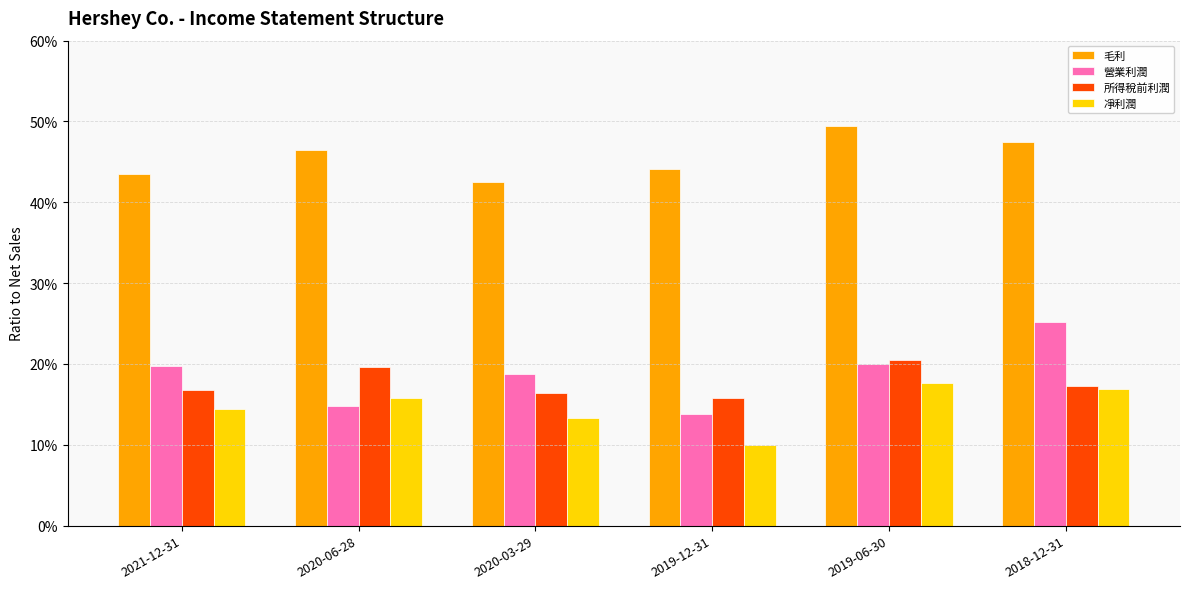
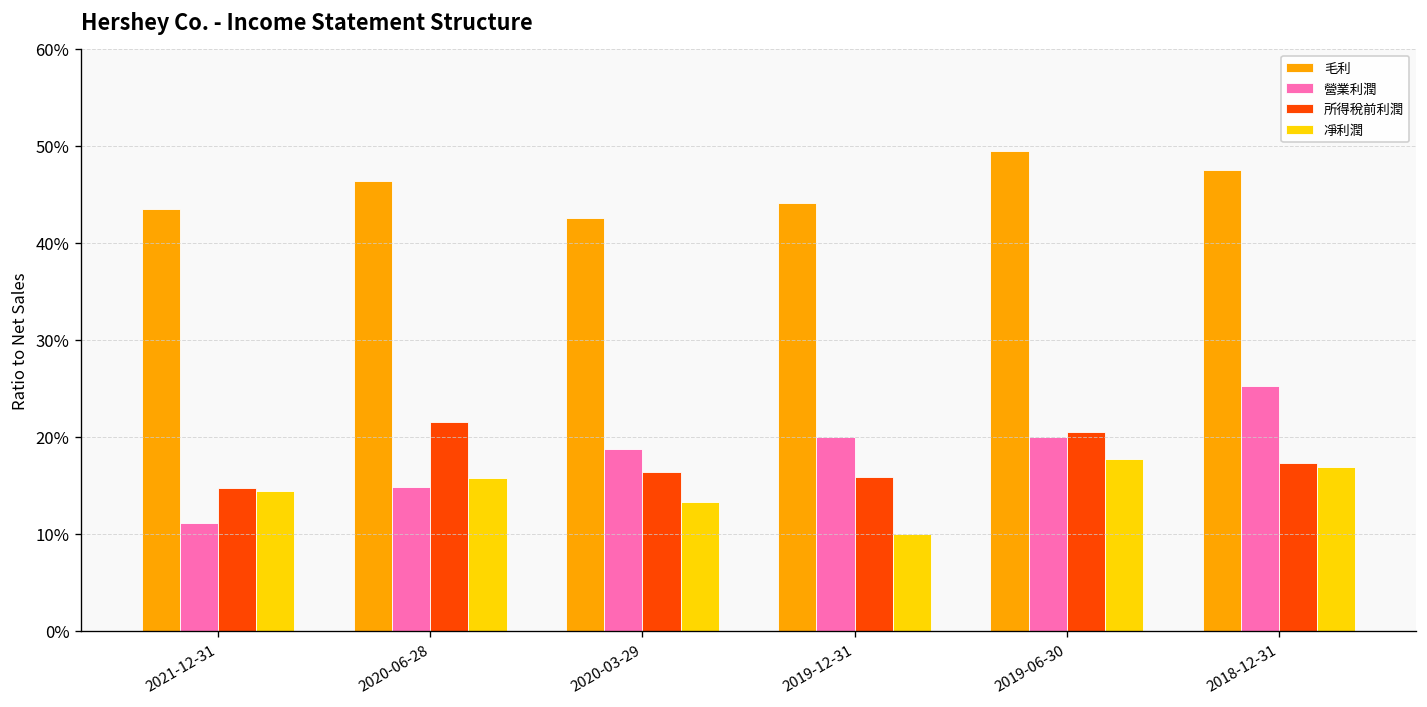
營業利潤, 2021-12-31: 20% -> 11%
所得稅前利潤, 2021-12-31: 17% -> 15%
所得稅前利潤, 2020-06-28: 20% -> 22%
營業利潤, 2019-12-31: 14% -> 20%
